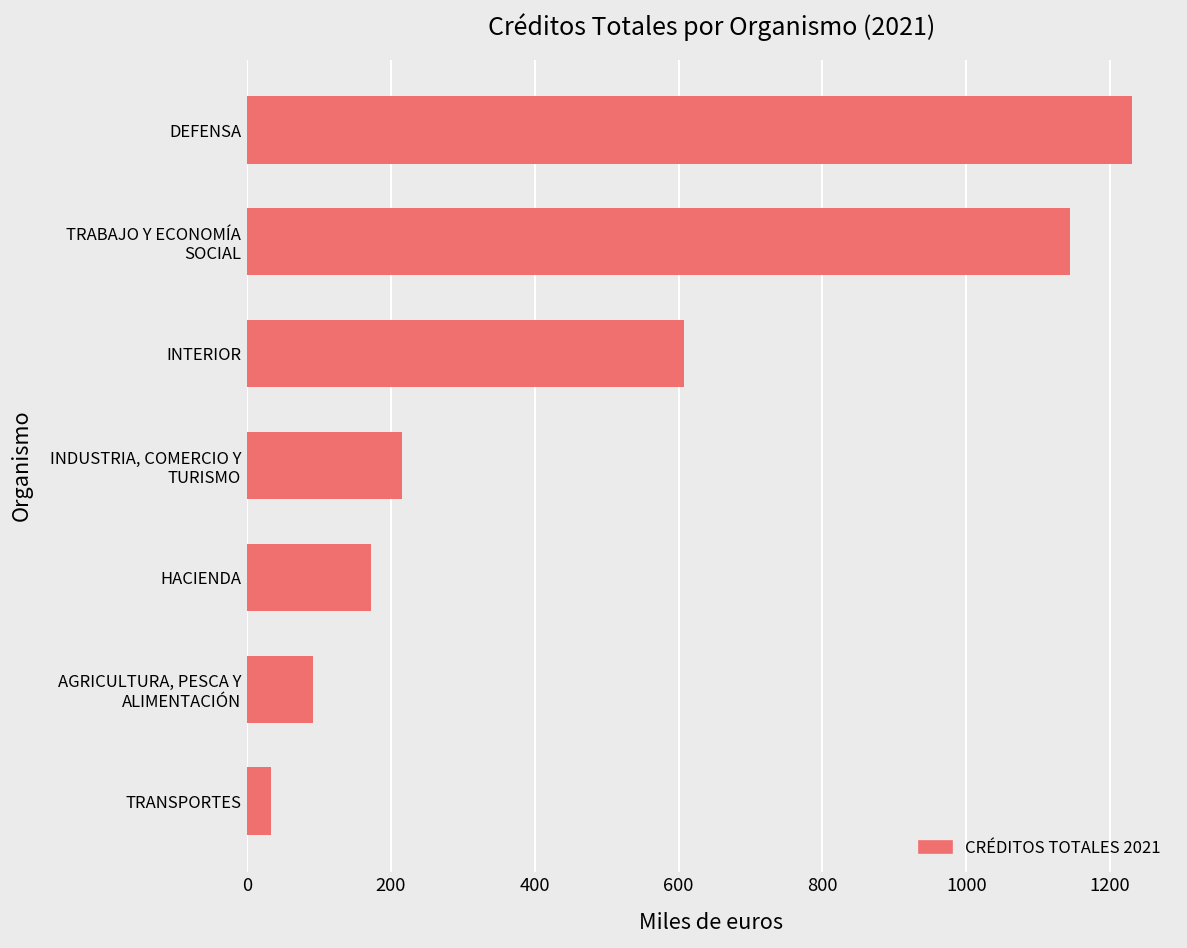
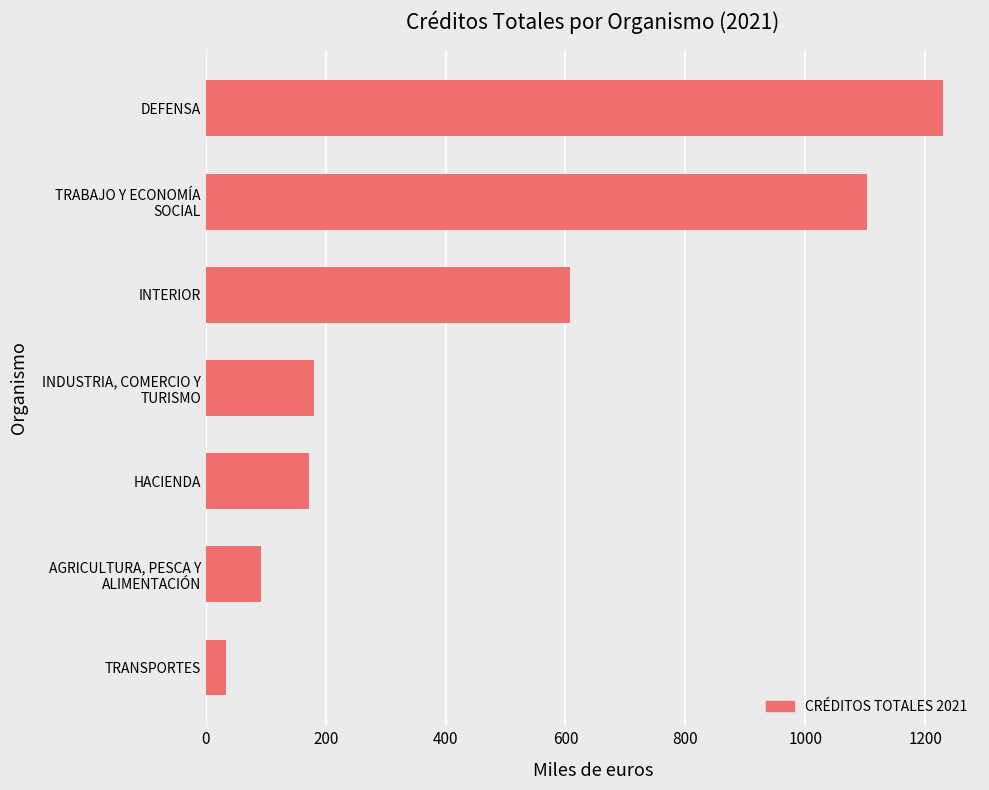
TRABAJO Y ECONOMÍA SOCIAL: 1140 -> 1100
INDUSTRIA, COMERCIO Y TURISMO: 220 -> 180
